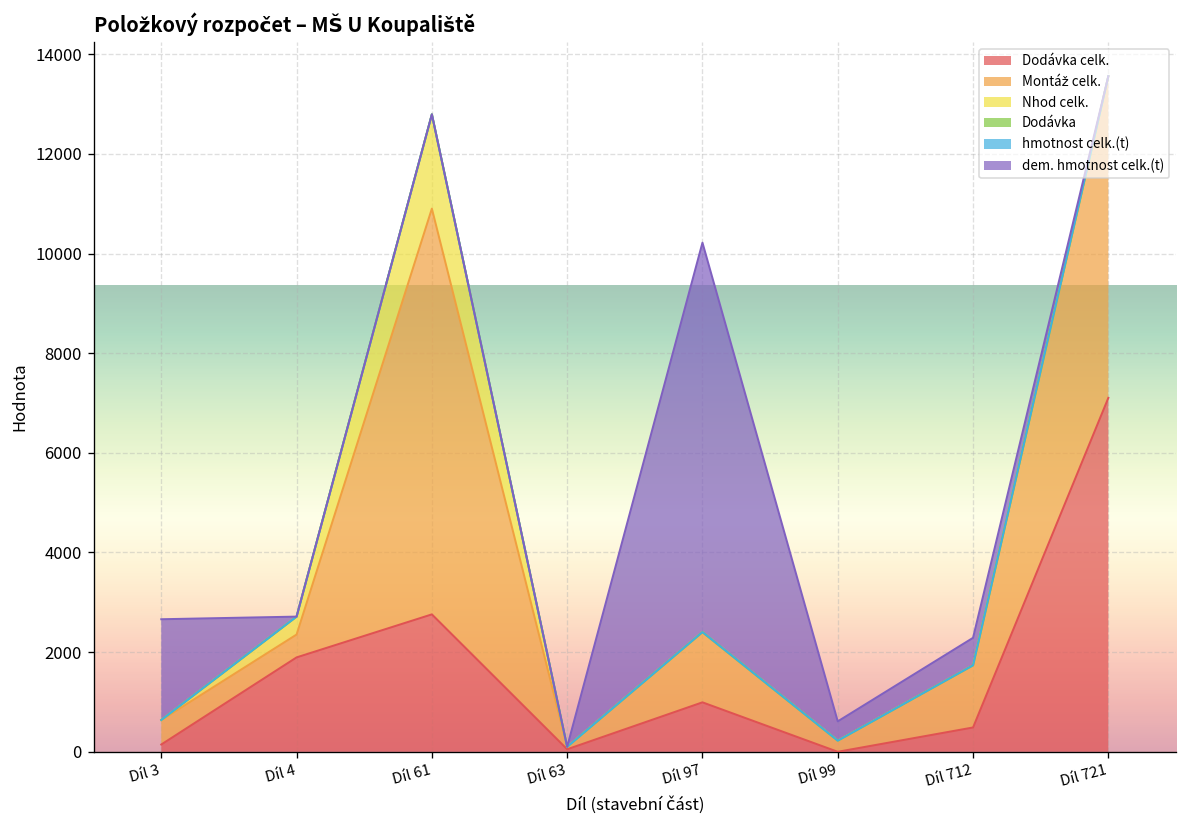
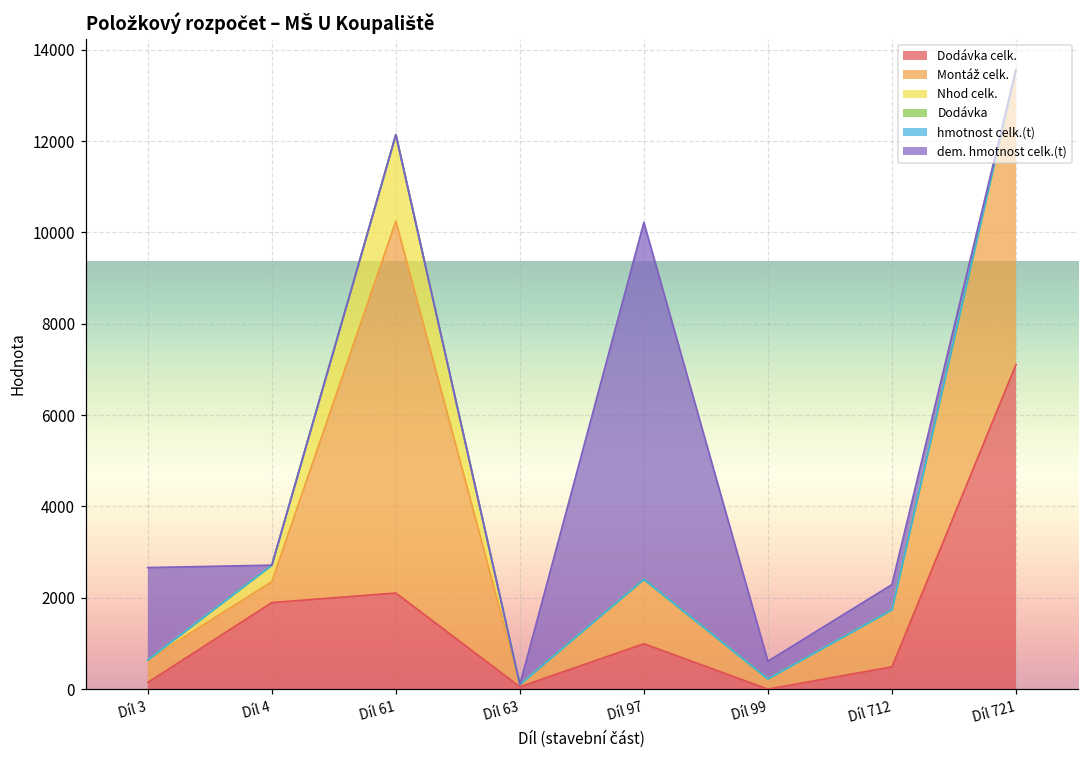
Dodávka celk., Díl 61: 2800 -> 2100
